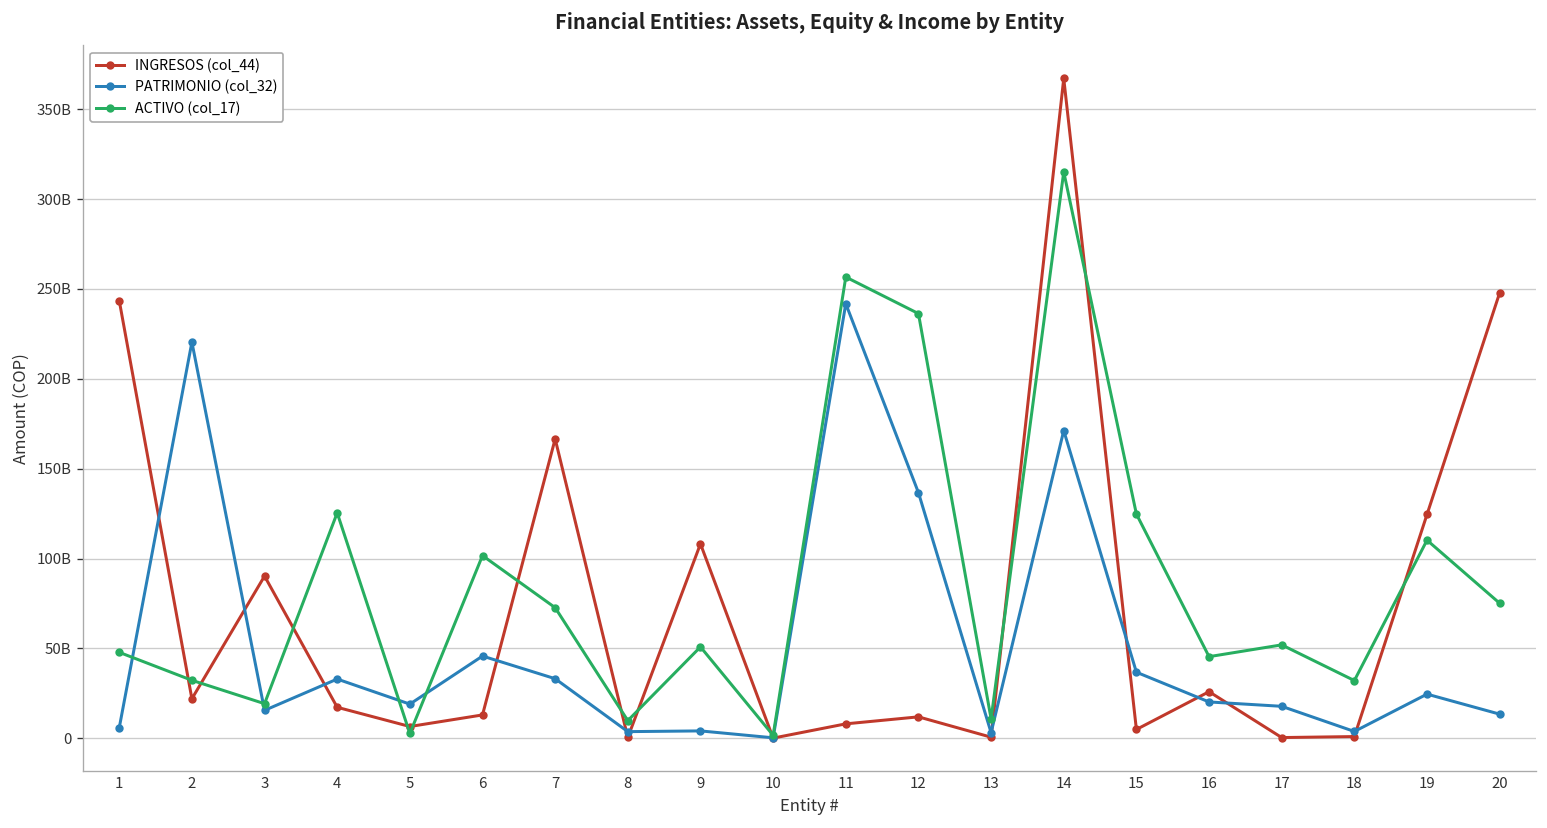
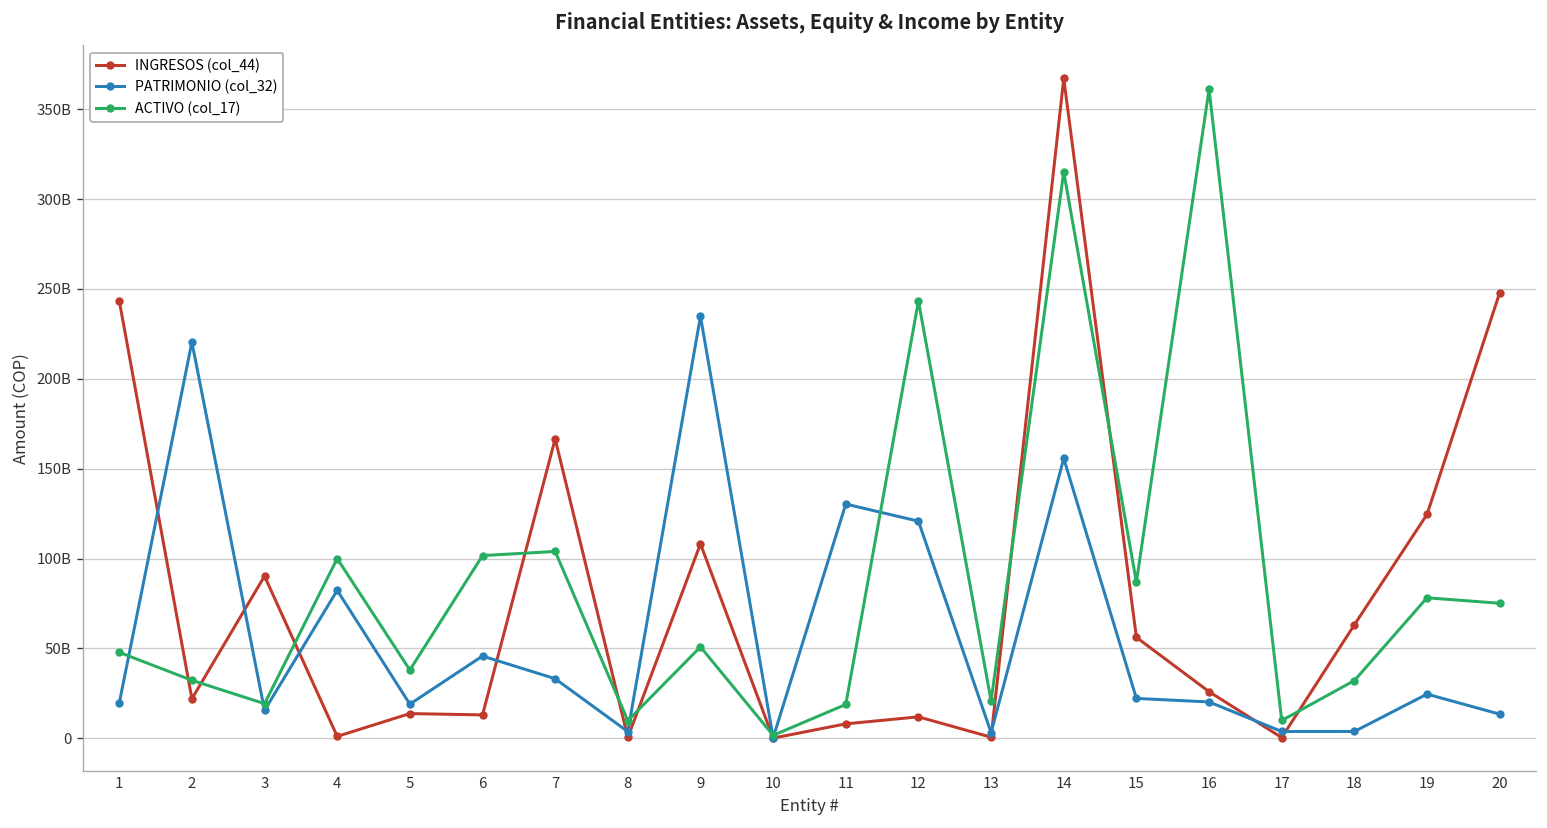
PATRIMONIO (col_32), 1: 6000000000 -> 20000000000
INGRESOS (col_44), 4: 17000000000 -> 1000000000
PATRIMONIO (col_32), 4: 33000000000 -> 82000000000
ACTIVO (col_17), 4: 125000000000 -> 100000000000
INGRESOS (col_44), 5: 7000000000 -> 14000000000
ACTIVO (col_17), 5: 3000000000 -> 38000000000
ACTIVO (col_17), 7: 73000000000 -> 104000000000
PATRIMONIO (col_32), 9: 4000000000 -> 235000000000
PATRIMONIO (col_32), 11: 242000000000 -> 130000000000
ACTIVO (col_17), 11: 257000000000 -> 19000000000
PATRIMONIO (col_32), 12: 137000000000 -> 121000000000
ACTIVO (col_17), 12: 236000000000 -> 243000000000
ACTIVO (col_17), 13: 11000000000 -> 21000000000
PATRIMONIO (col_32), 14: 171000000000 -> 156000000000
INGRESOS (col_44), 15: 5000000000 -> 56000000000
PATRIMONIO (col_32), 15: 37000000000 -> 22000000000
ACTIVO (col_17), 15: 125000000000 -> 87000000000
ACTIVO (col_17), 16: 45000000000 -> 361000000000
PATRIMONIO (col_32), 17: 18000000000 -> 4000000000
ACTIVO (col_17), 17: 52000000000 -> 10000000000
INGRESOS (col_44), 18: 1000000000 -> 63000000000
ACTIVO (col_17), 19: 110000000000 -> 78000000000
